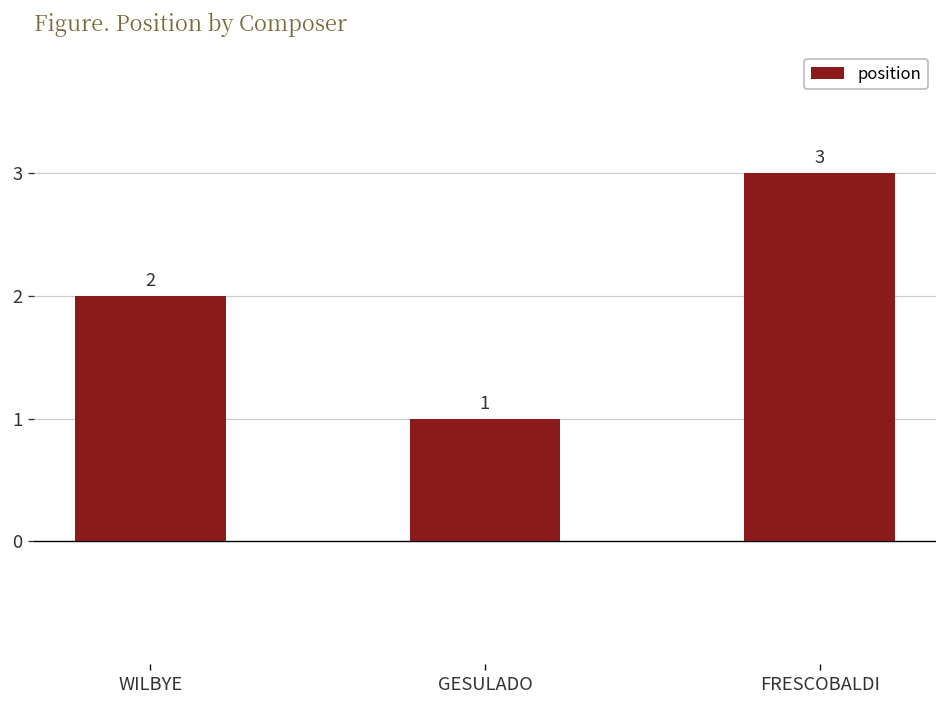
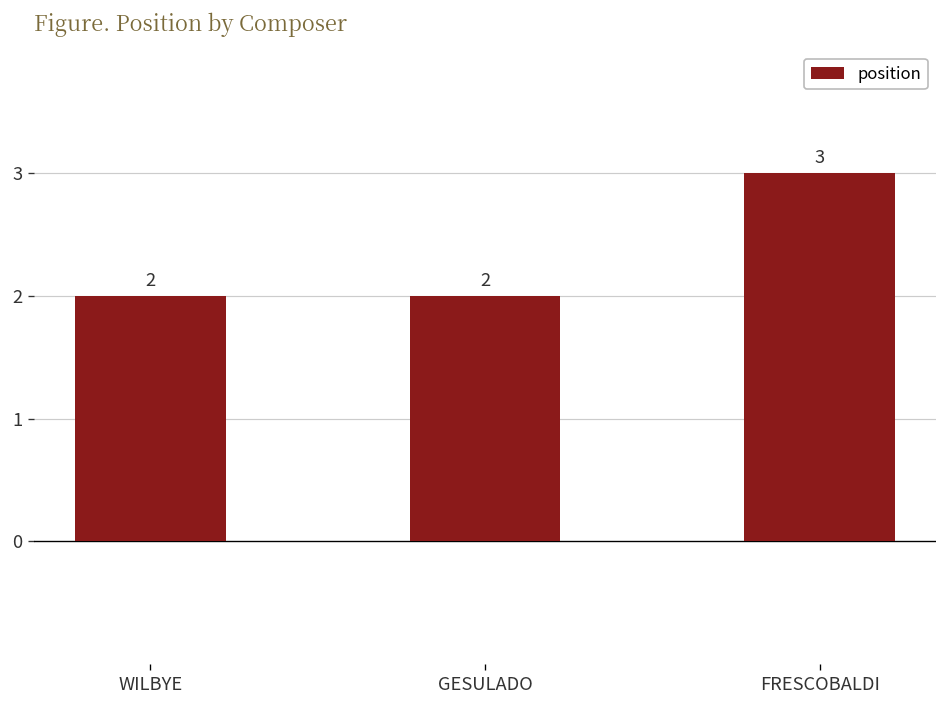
GESULADO: 1 -> 2
